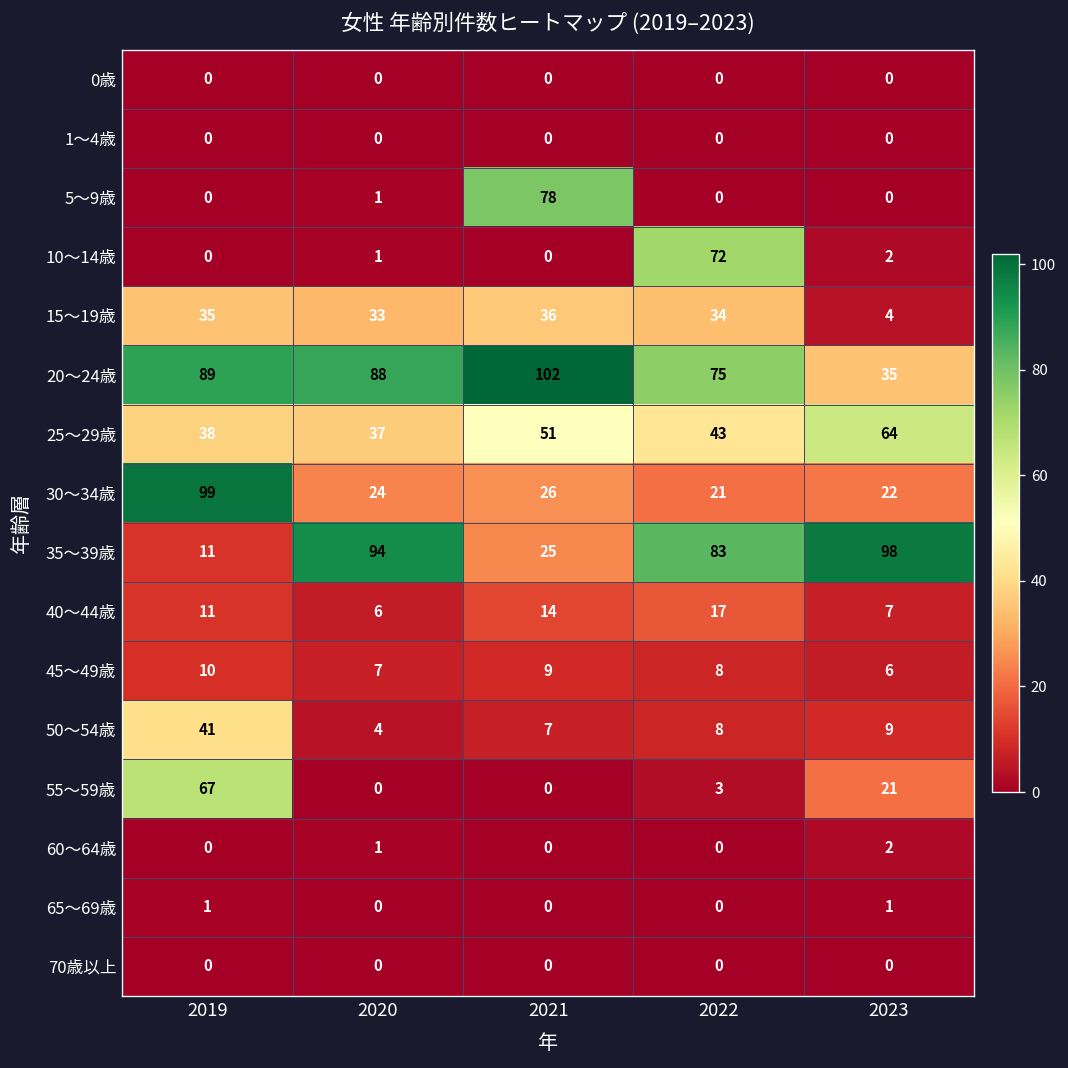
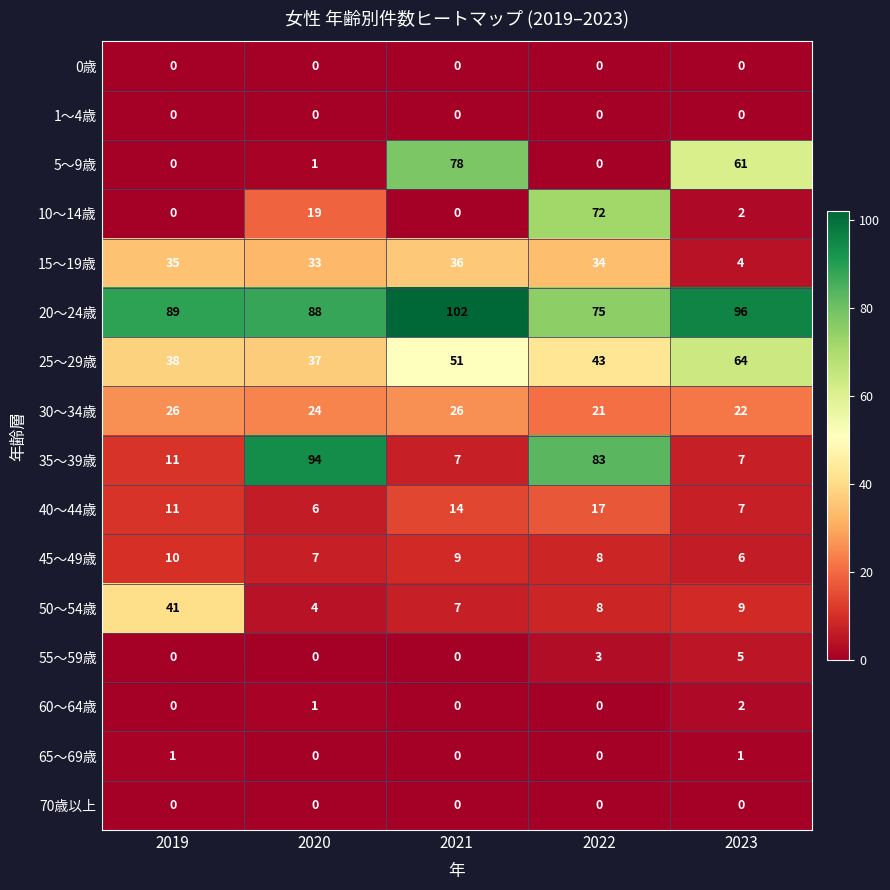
5～9歳, 2023: 0 -> 61
10～14歳, 2020: 1 -> 19
20～24歳, 2023: 35 -> 96
30～34歳, 2019: 99 -> 26
35～39歳, 2021: 25 -> 7
35～39歳, 2023: 98 -> 7
55～59歳, 2019: 67 -> 0
55～59歳, 2023: 21 -> 5
